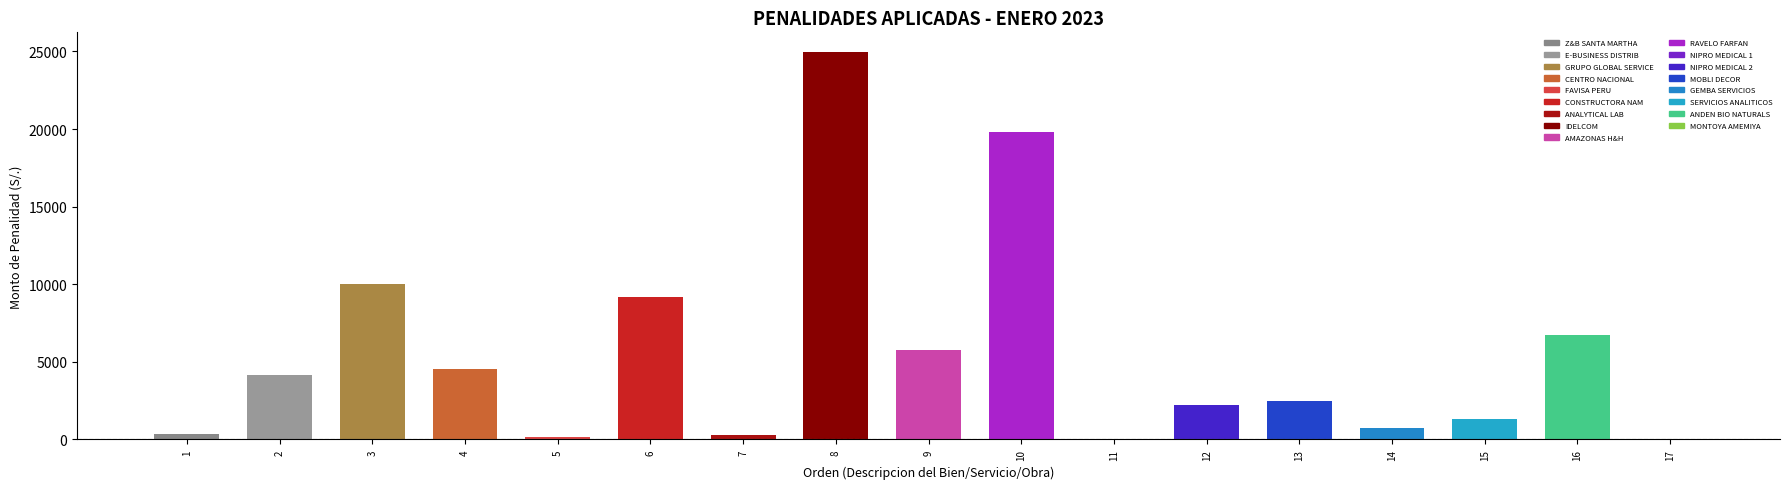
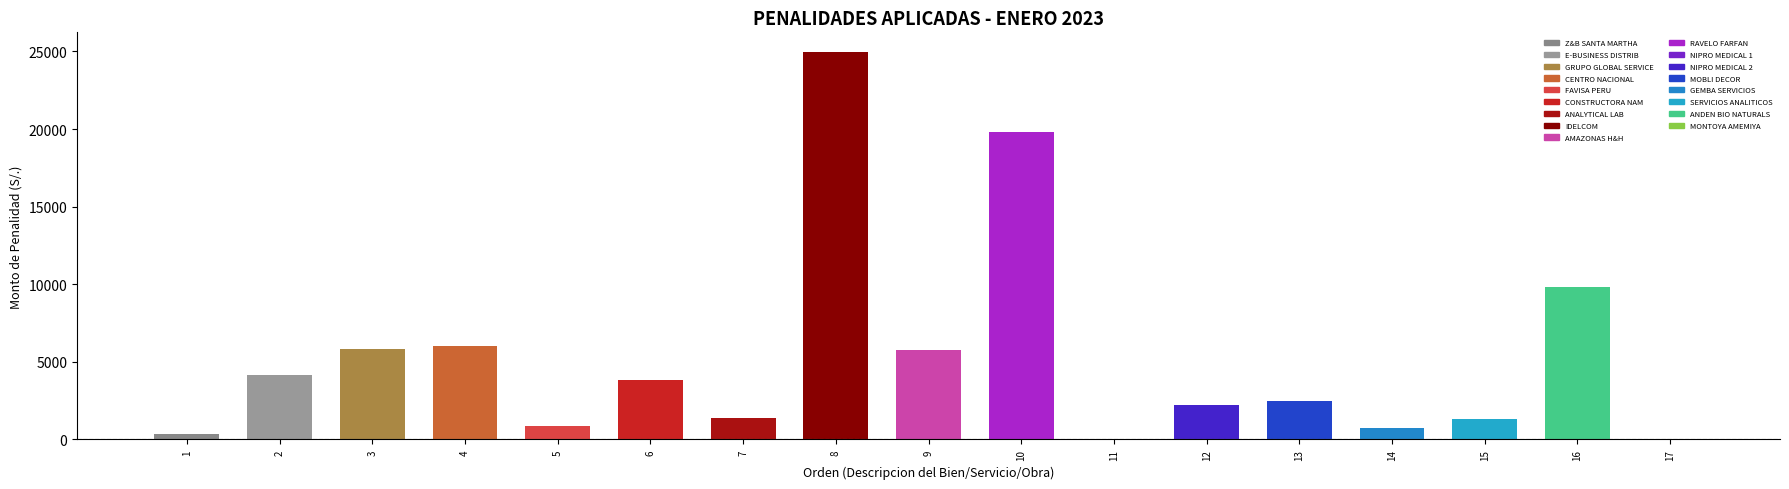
3: 10000 -> 5800
4: 4500 -> 6000
5: 200 -> 900
6: 9200 -> 3800
7: 300 -> 1400
16: 6700 -> 9800
